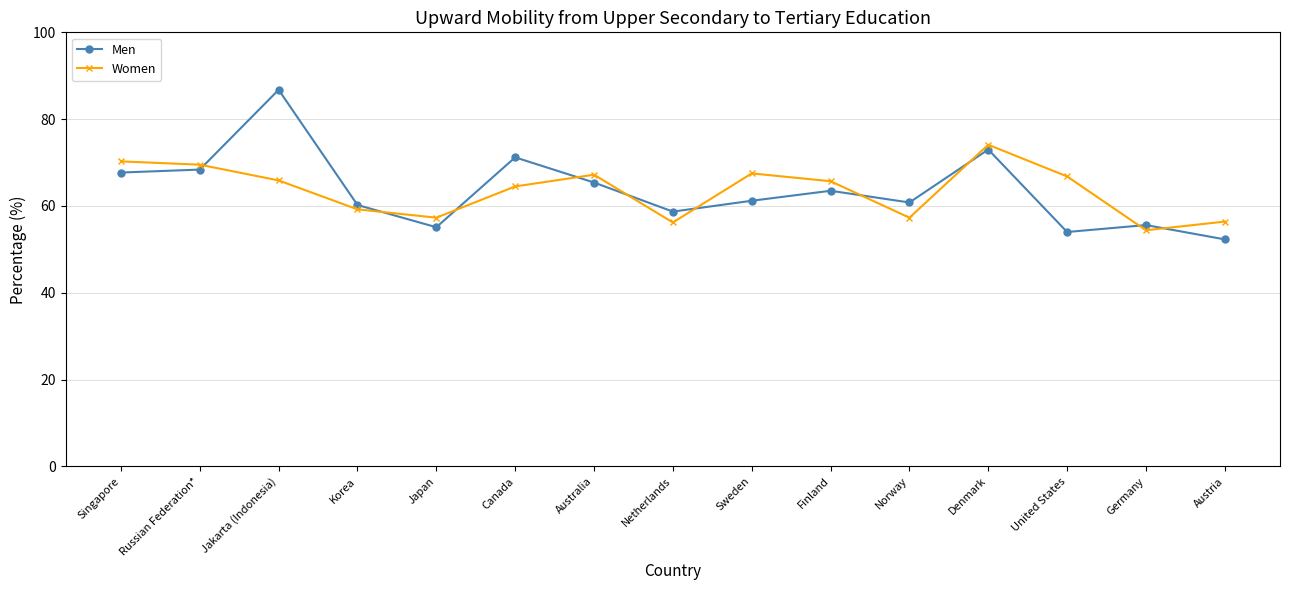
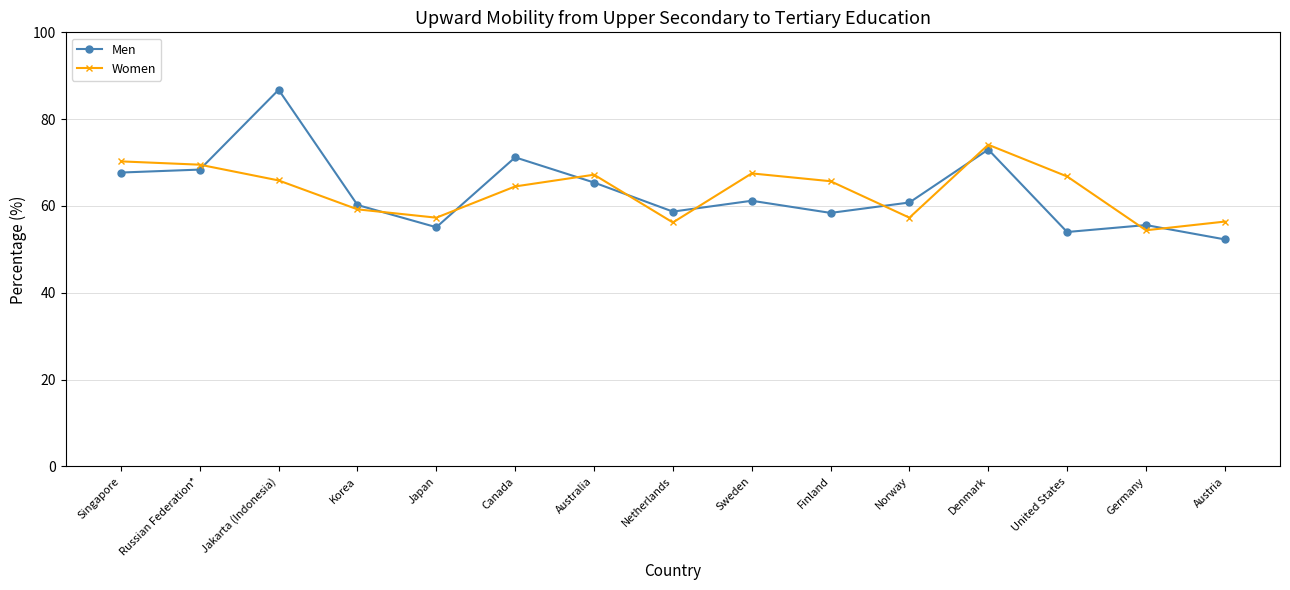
Men, Finland: 64 -> 58
